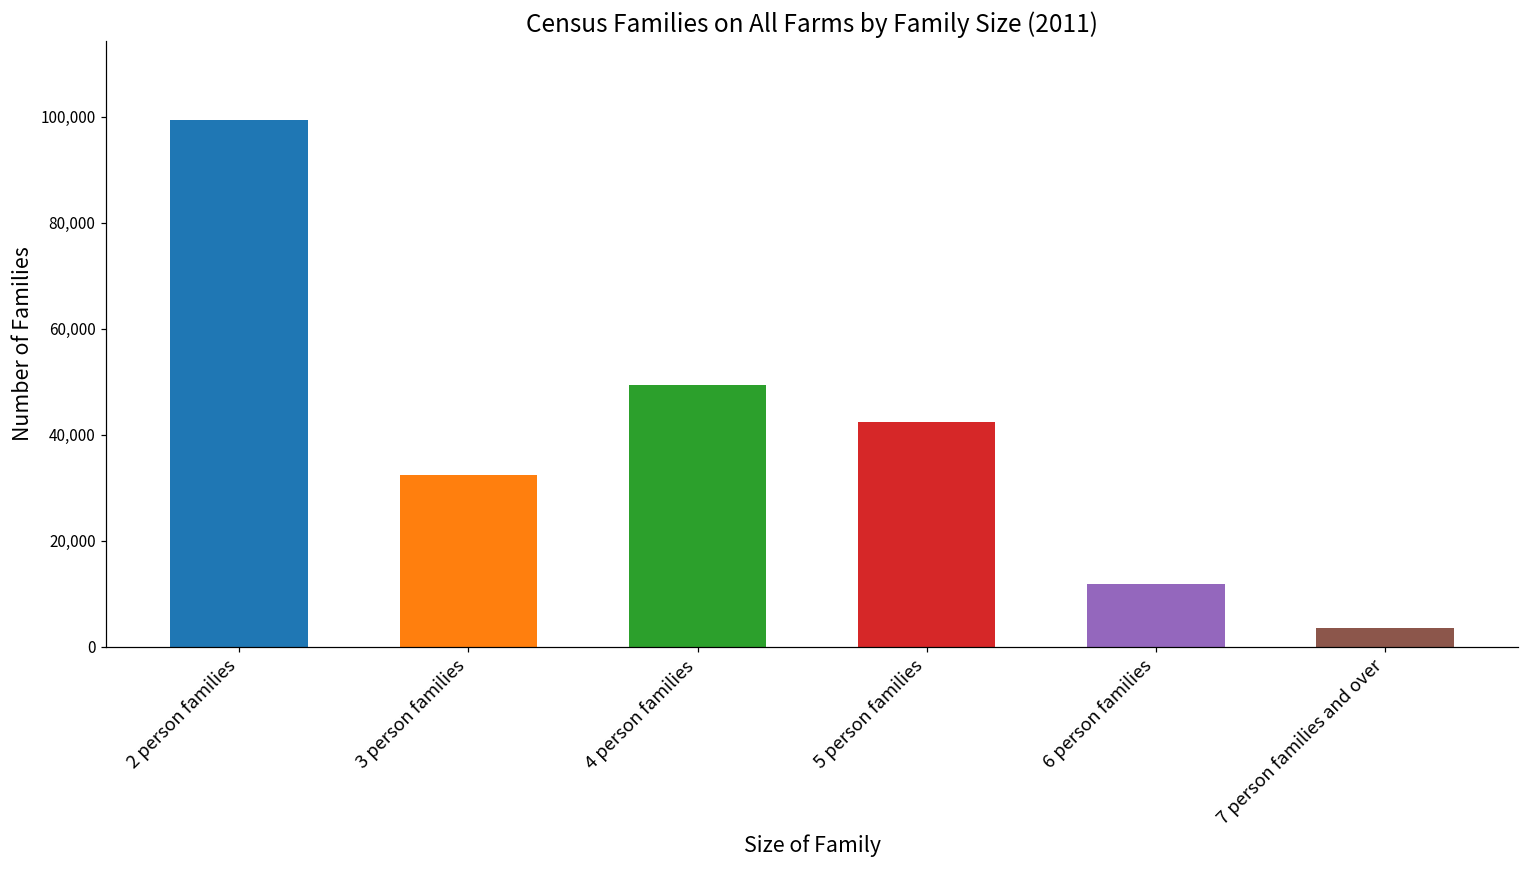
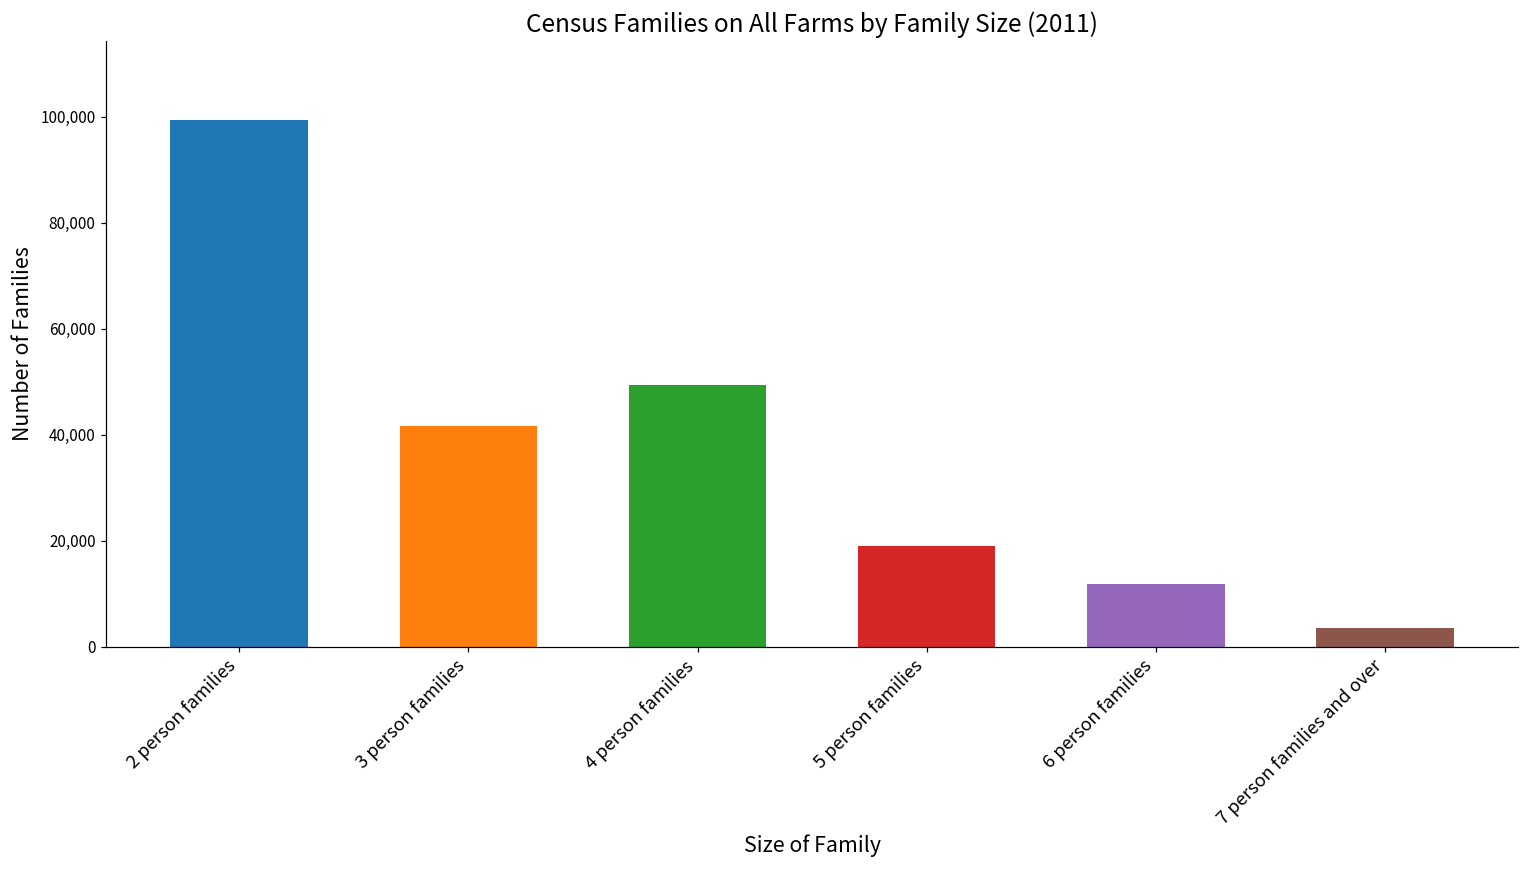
3 person families: 32,000 -> 42,000
5 person families: 42,000 -> 19,000
